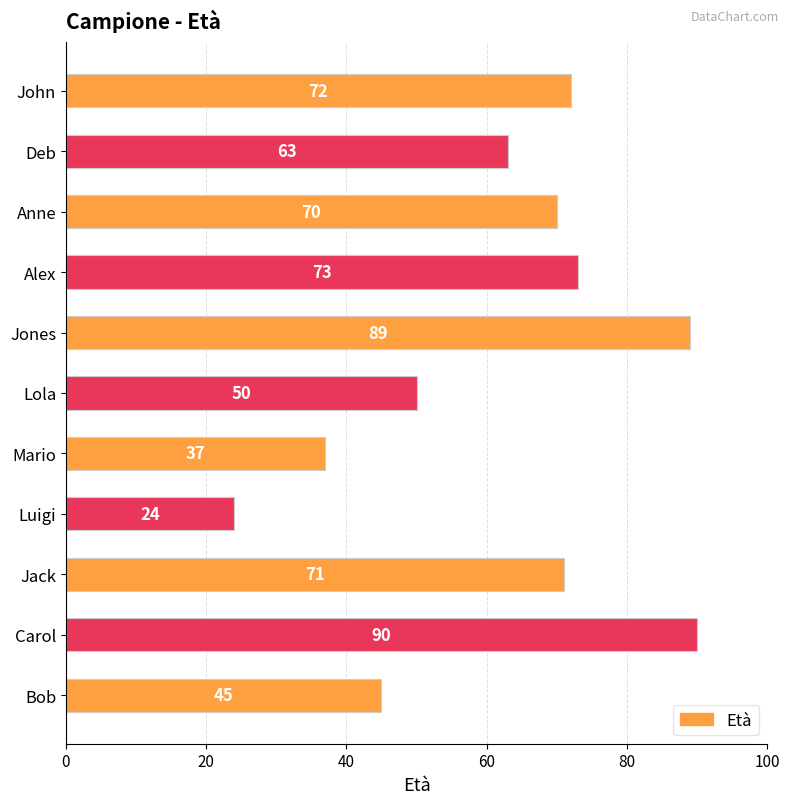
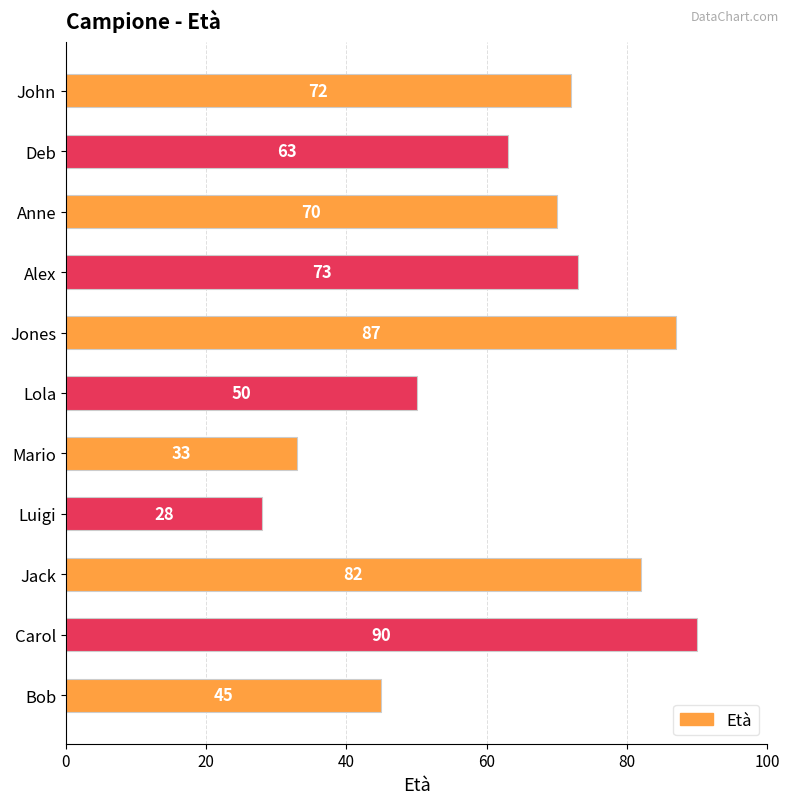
Jones: 89 -> 87
Mario: 37 -> 33
Luigi: 24 -> 28
Jack: 71 -> 82
